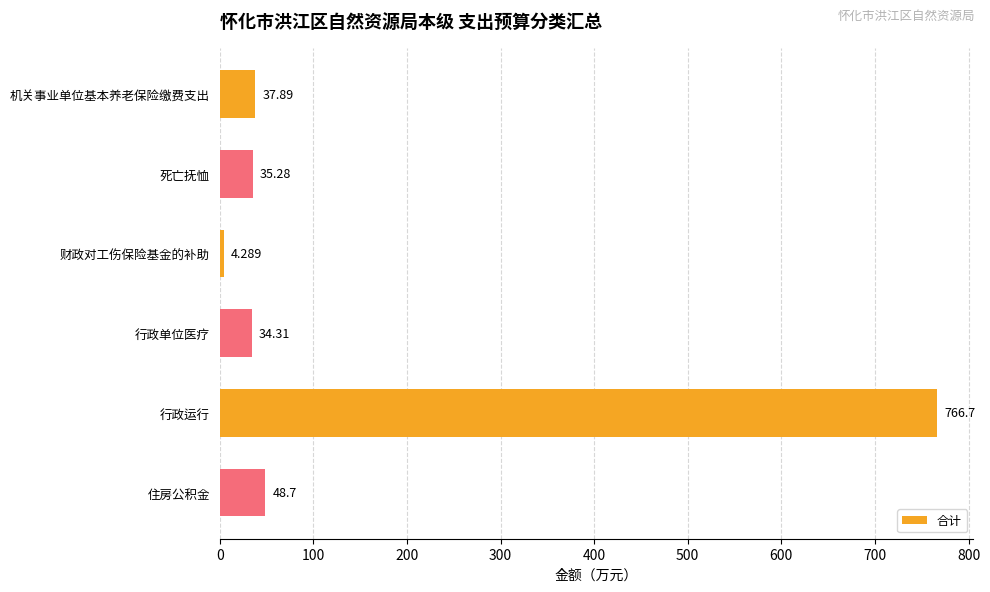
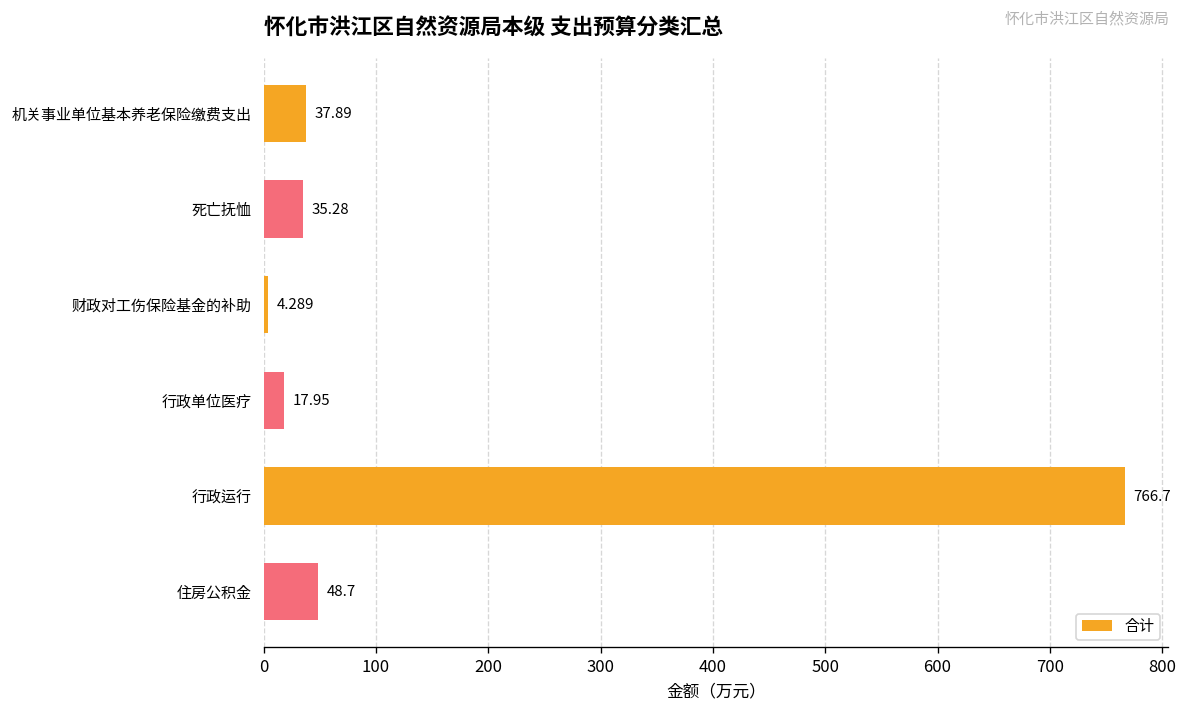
行政单位医疗: 34.31 -> 17.95
